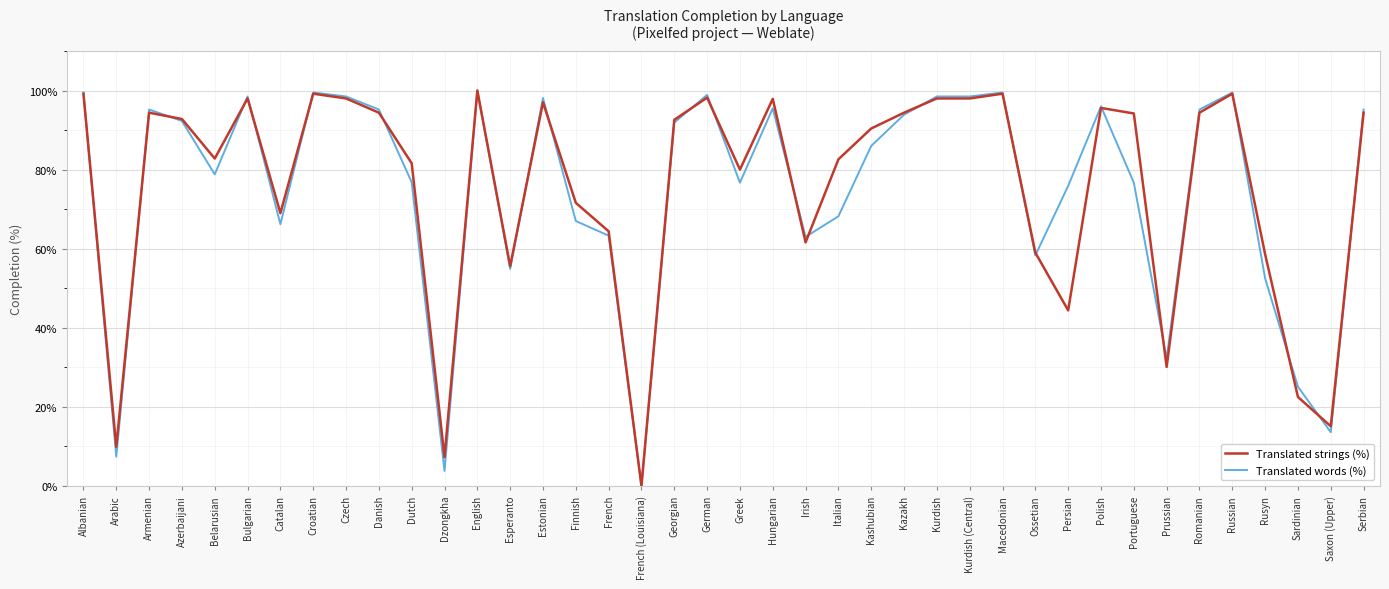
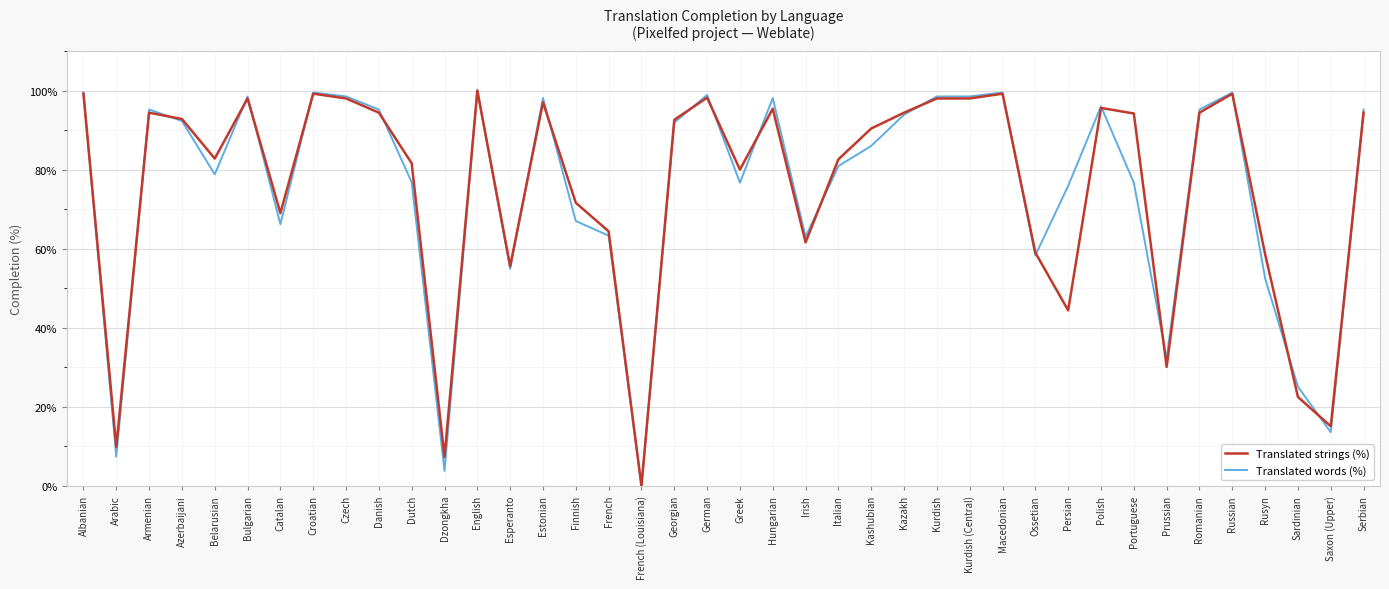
Translated strings (%), Hungarian: 98% -> 95%
Translated words (%), Hungarian: 96% -> 98%
Translated words (%), Italian: 68% -> 81%
